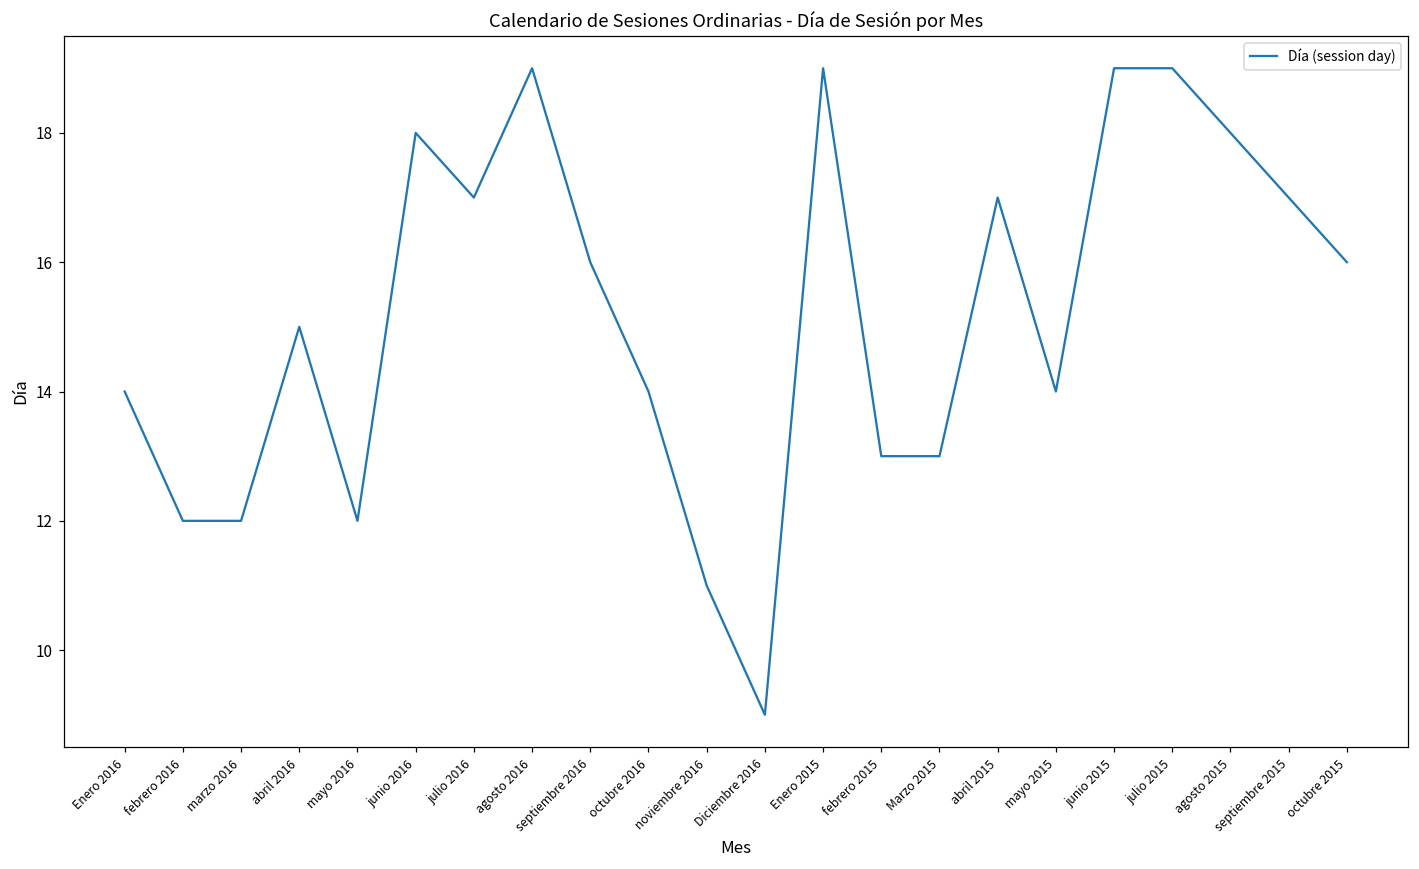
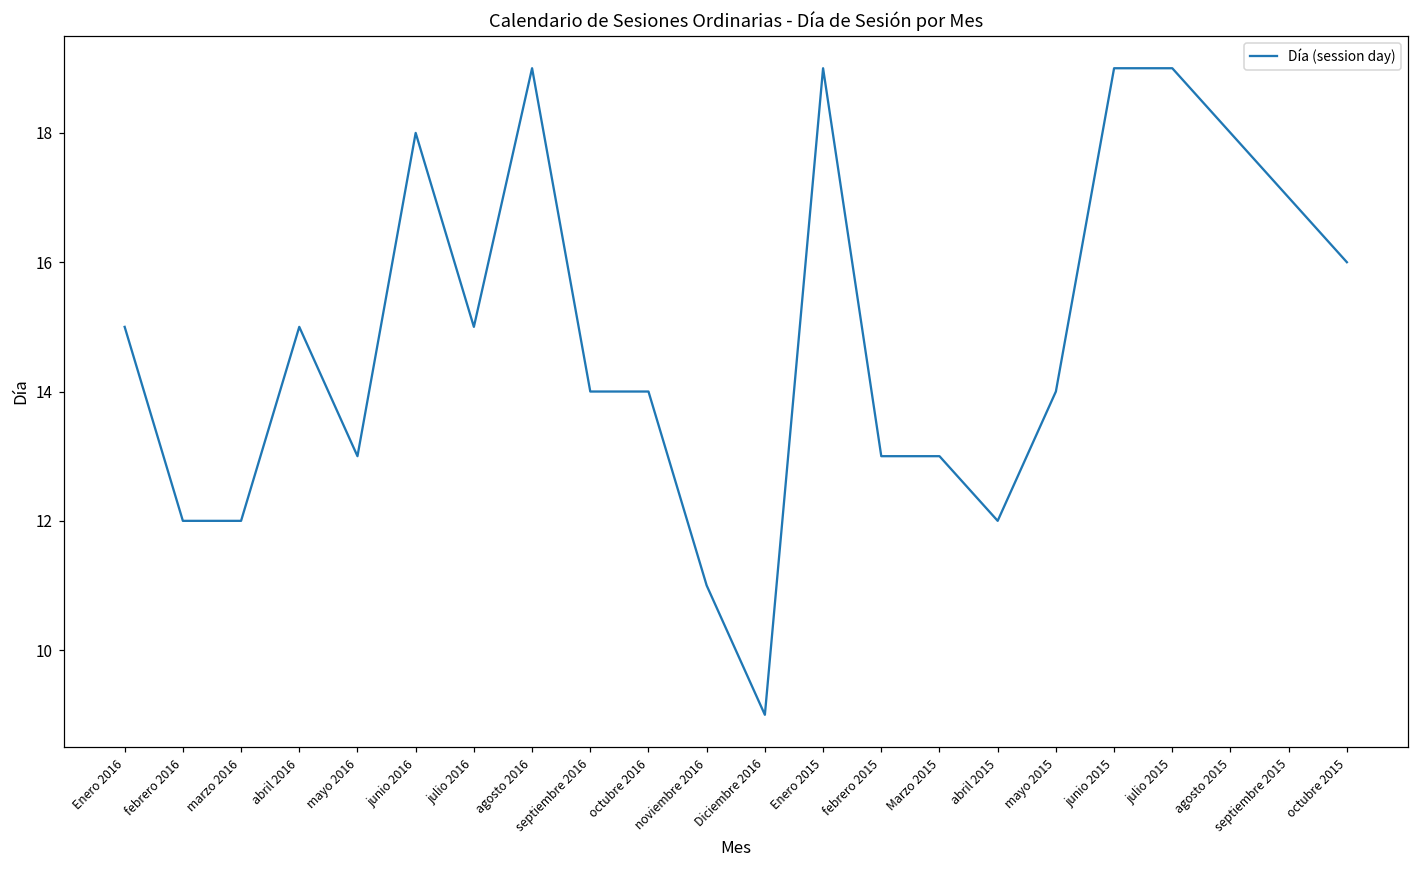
Enero 2016: 14 -> 15
mayo 2016: 12 -> 13
julio 2016: 17 -> 15
septiembre 2016: 16 -> 14
abril 2015: 17 -> 12
